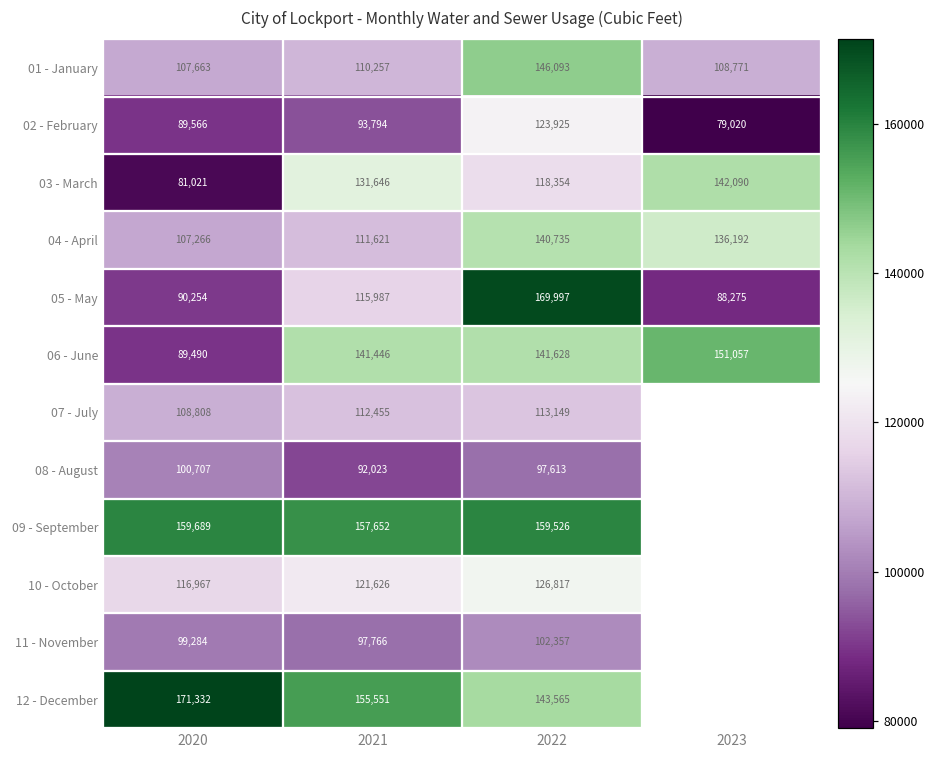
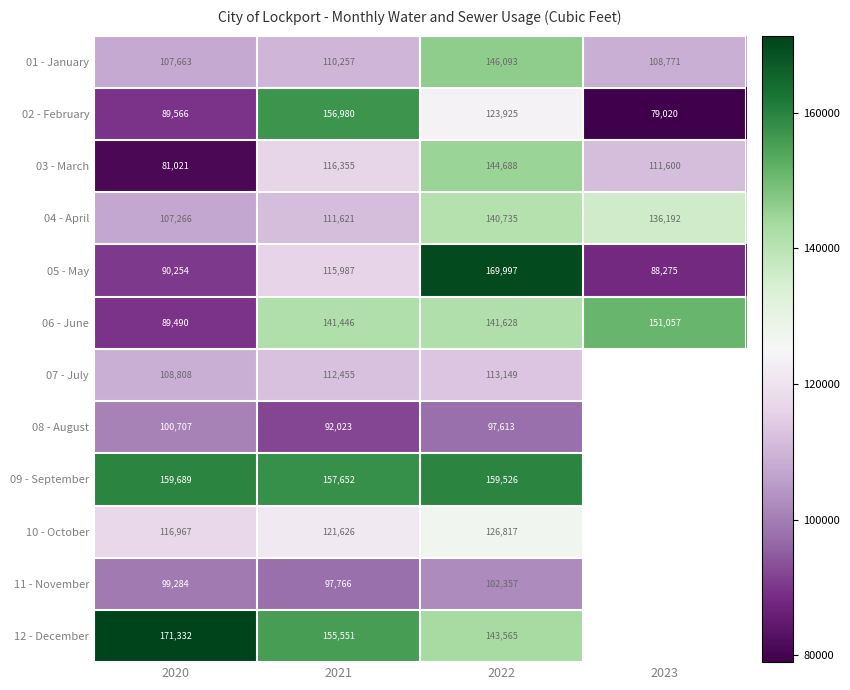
02 - February, 2021: 93,794 -> 156,980
03 - March, 2021: 131,646 -> 116,355
03 - March, 2022: 118,354 -> 144,688
03 - March, 2023: 142,090 -> 111,600
